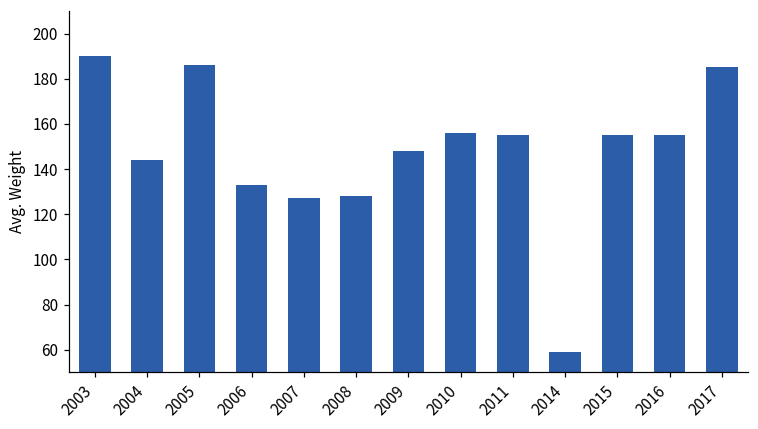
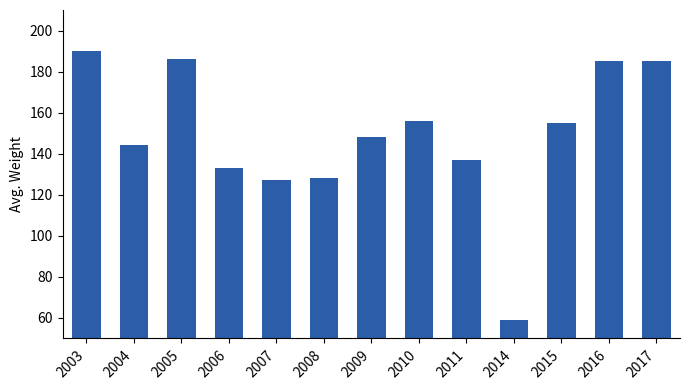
2011: 155 -> 137
2016: 155 -> 185
